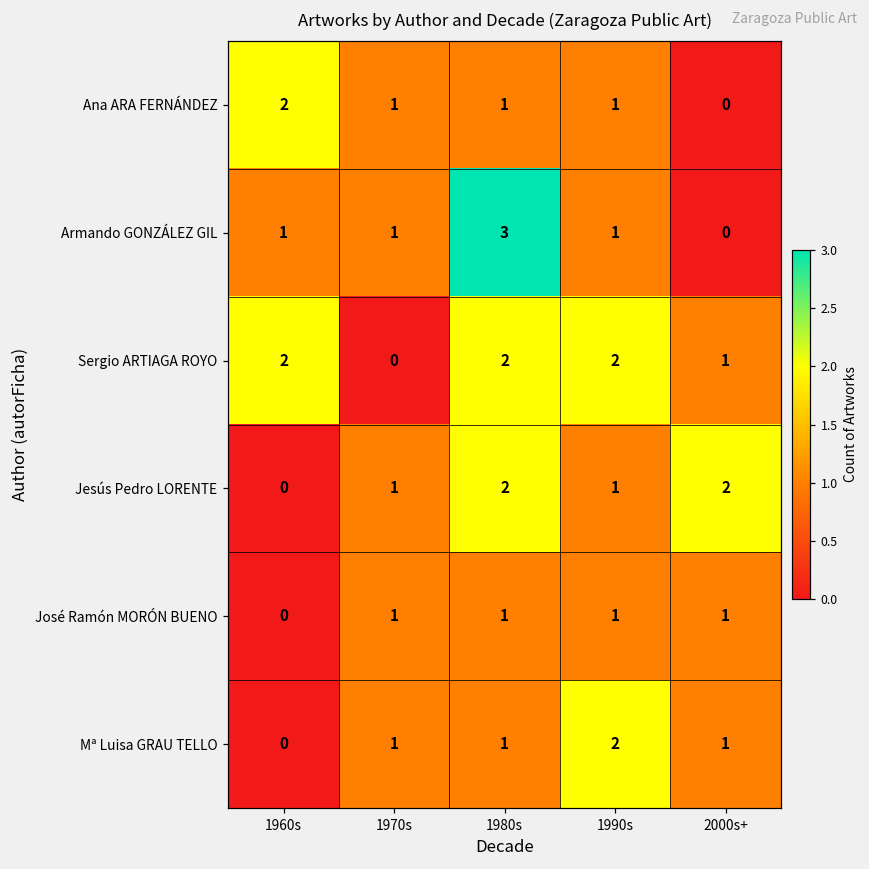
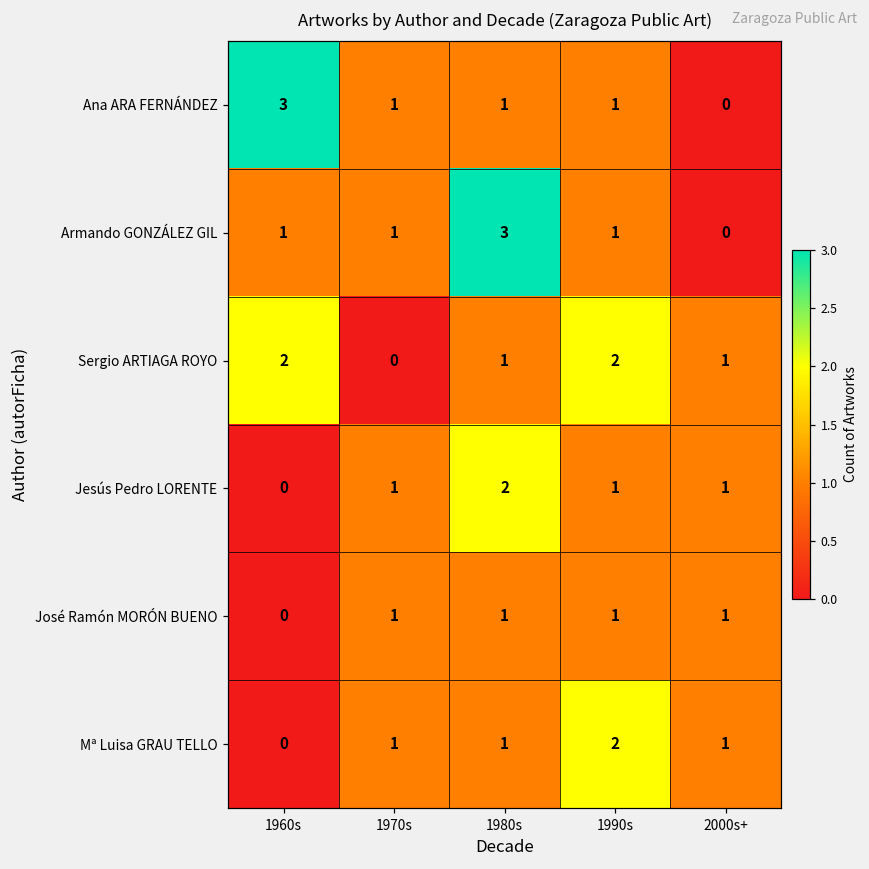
Ana ARA FERNÁNDEZ, 1960s: 2 -> 3
Sergio ARTIAGA ROYO, 1980s: 2 -> 1
Jesús Pedro LORENTE, 2000s+: 2 -> 1
